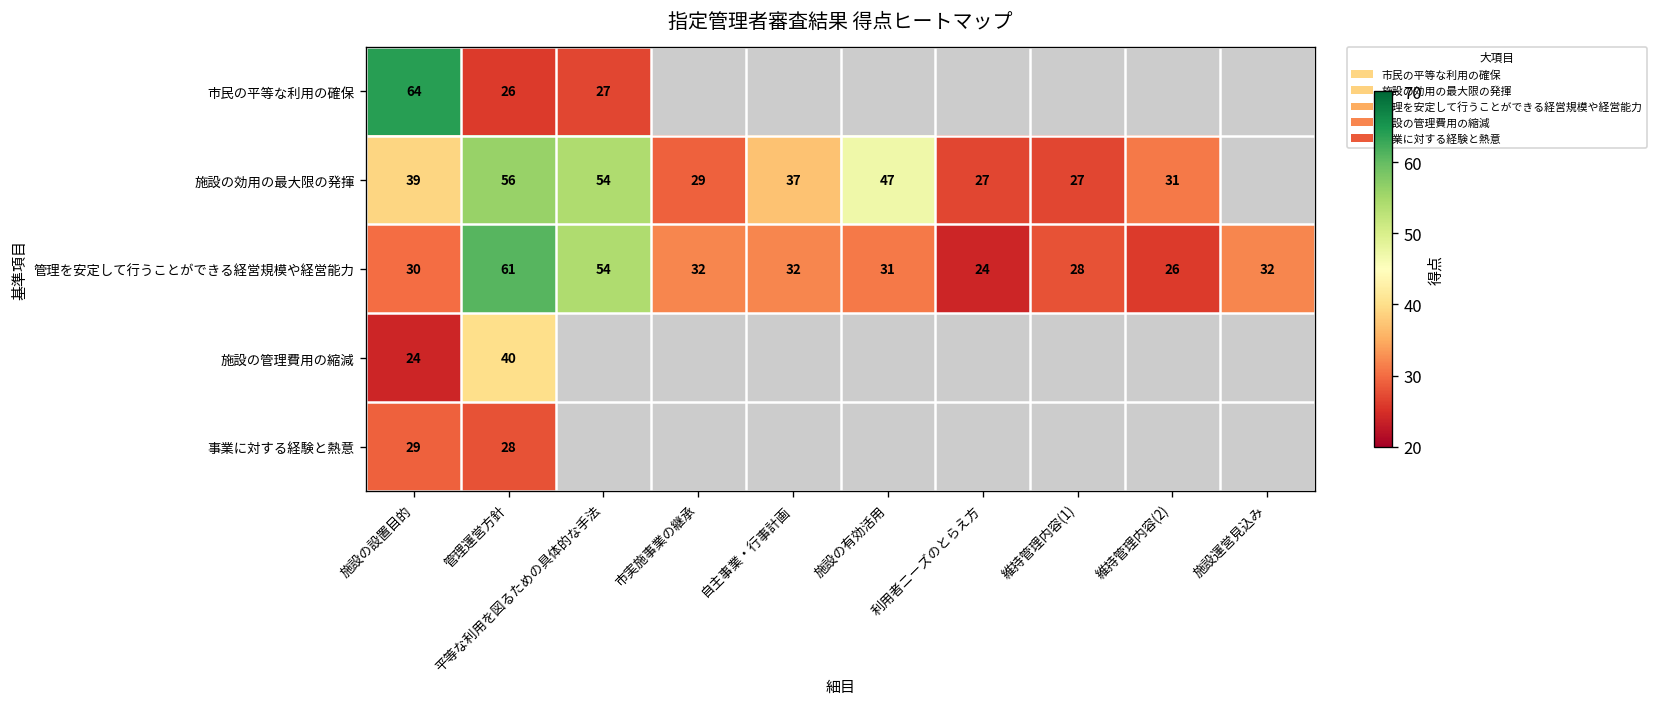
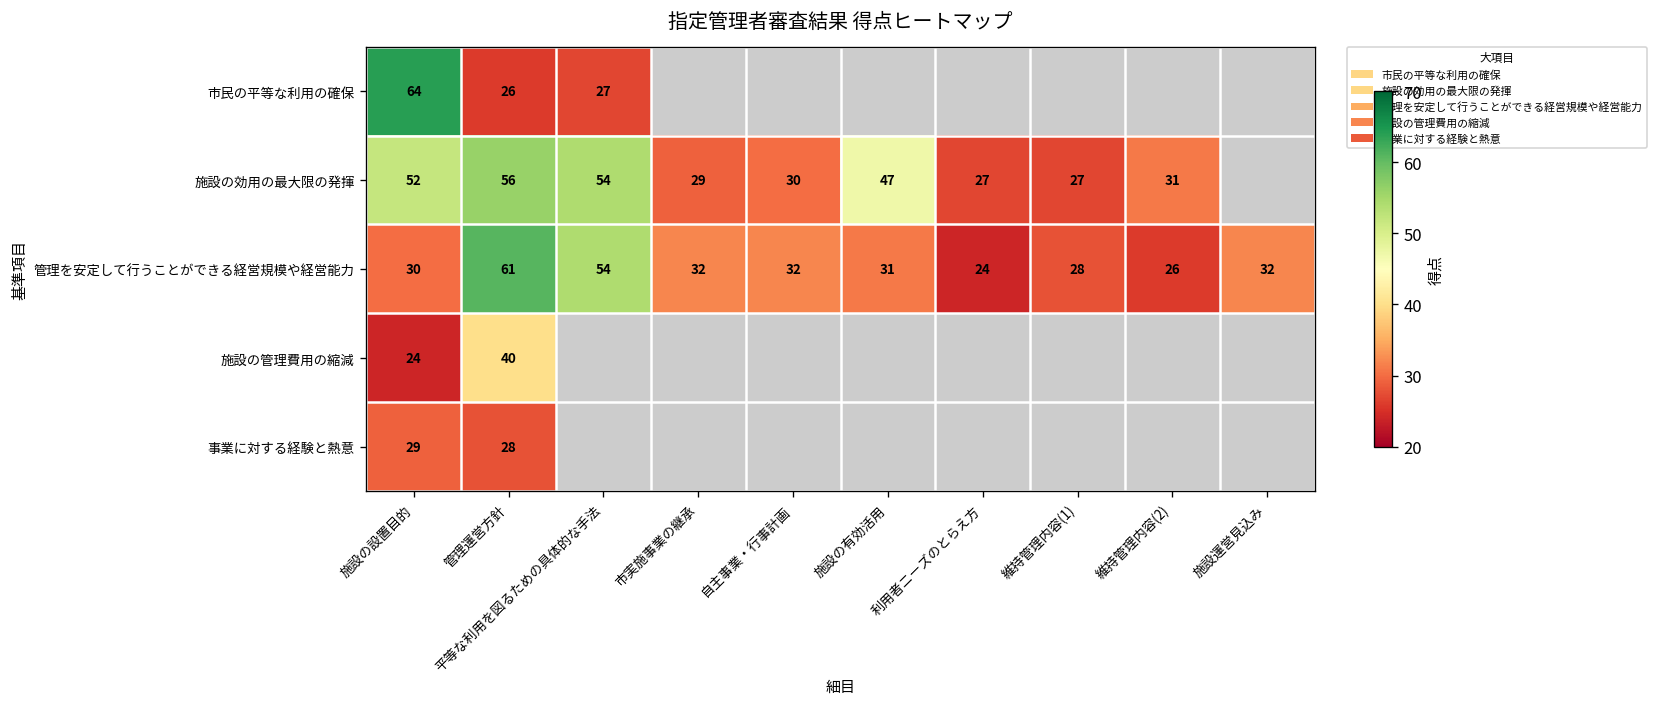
施設の効用の最大限の発揮, 施設の設置目的: 39 -> 52
施設の効用の最大限の発揮, 自主事業・行事計画: 37 -> 30
